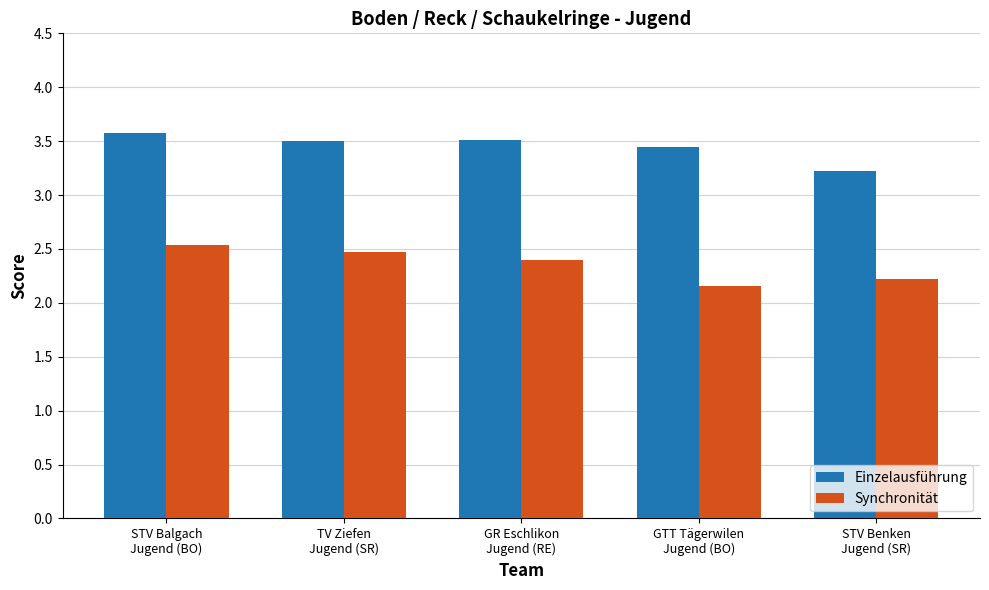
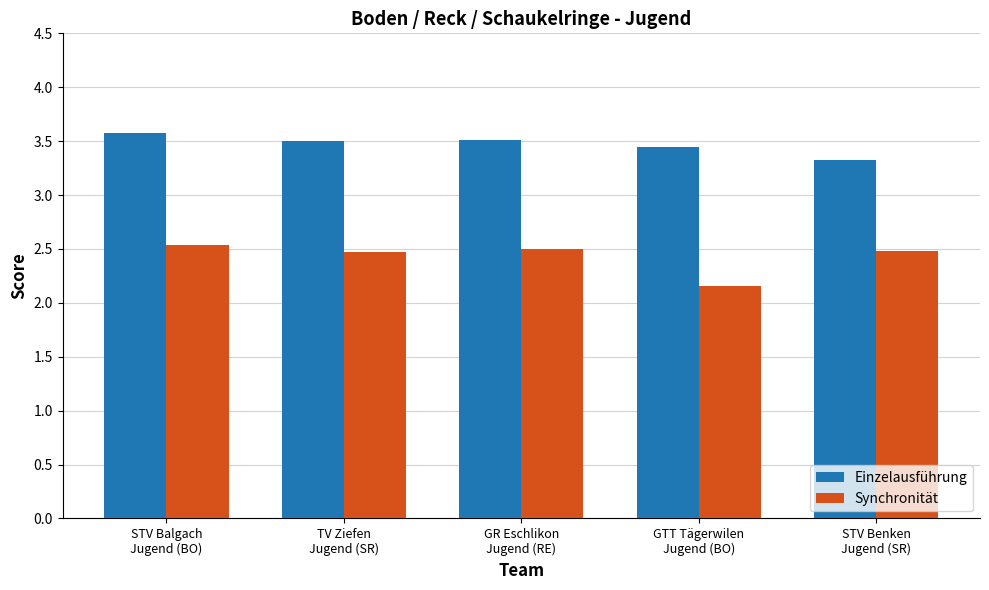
Synchronität, GR Eschlikon Jugend (RE): 2.4 -> 2.5
Einzelausführung, STV Benken Jugend (SR): 3.23 -> 3.33
Synchronität, STV Benken Jugend (SR): 2.23 -> 2.49
